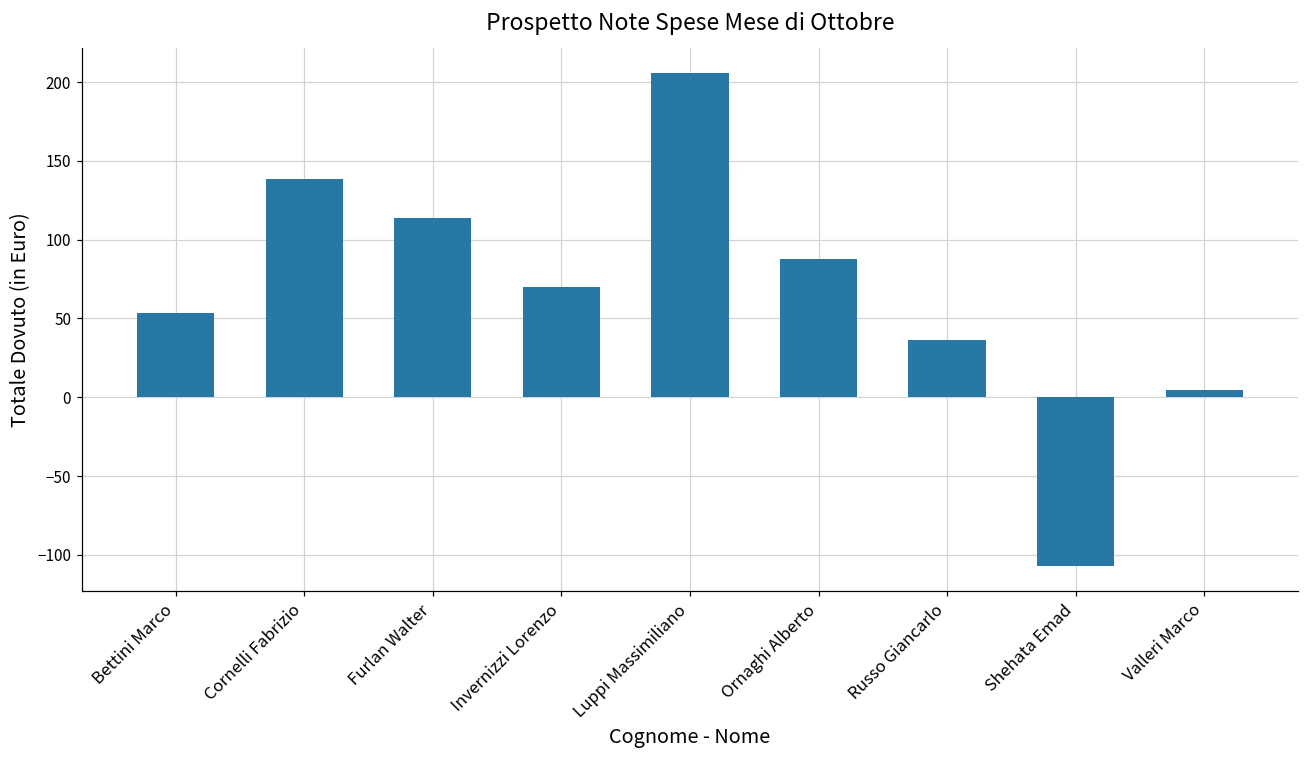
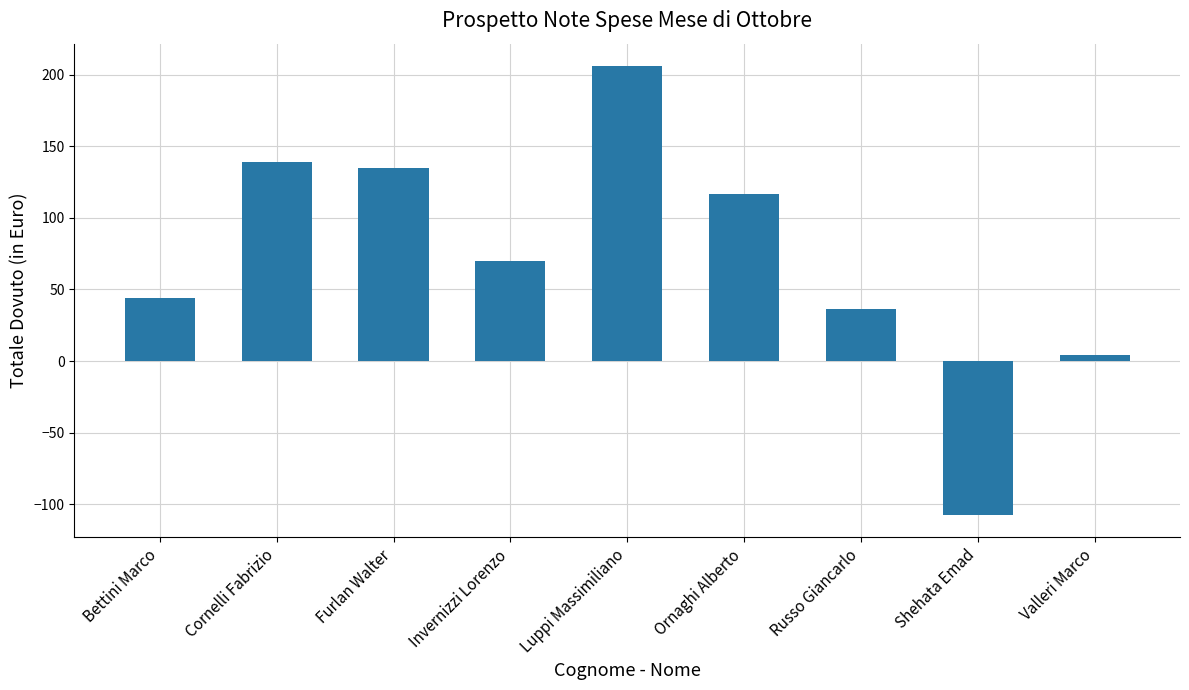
Bettini Marco: 53 -> 44
Furlan Walter: 114 -> 135
Ornaghi Alberto: 88 -> 117
